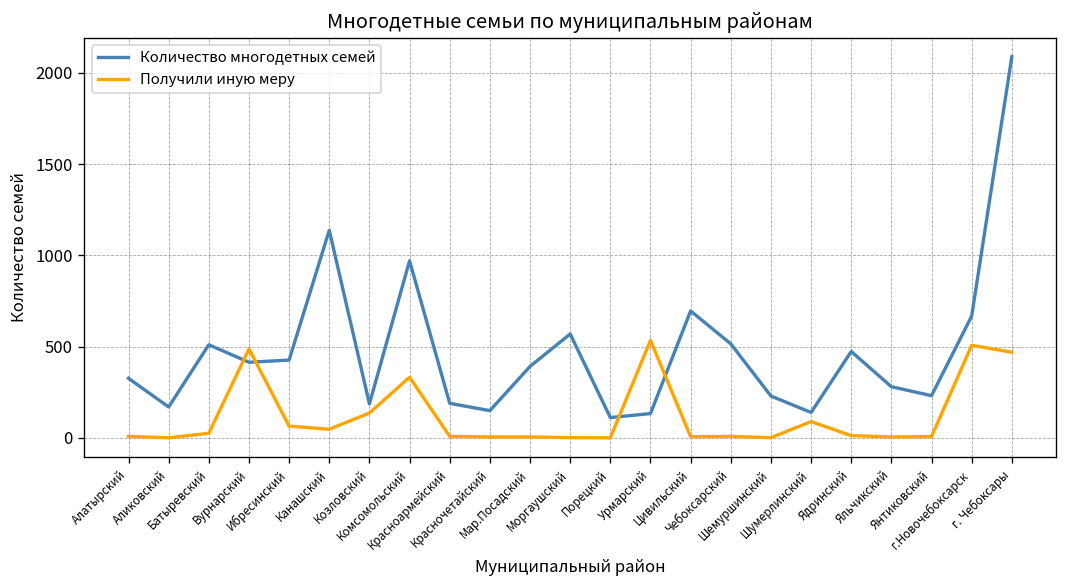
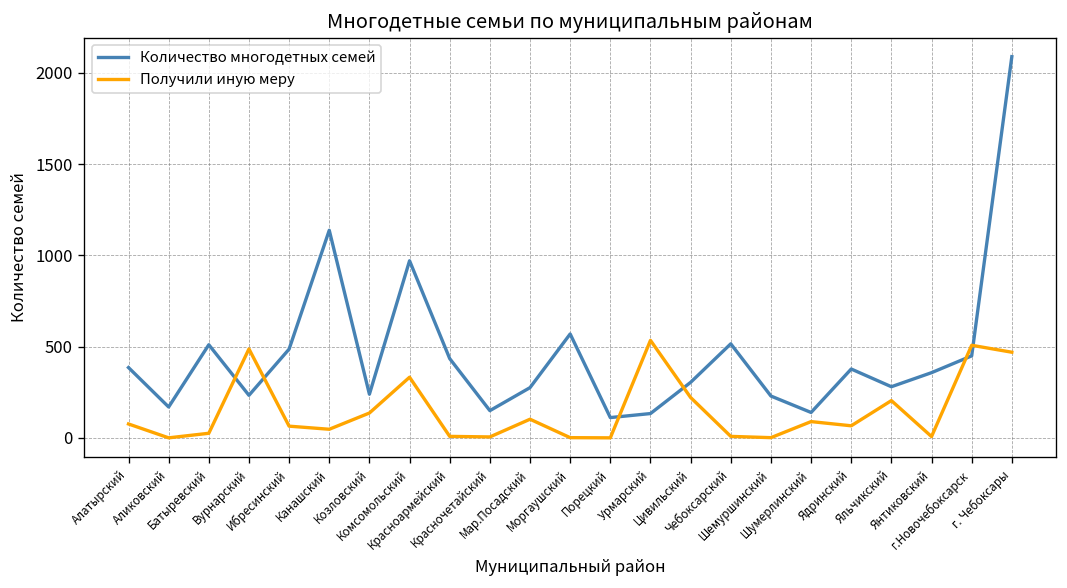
Количество многодетных семей, Алатырский: 330 -> 390
Получили иную меру, Алатырский: 10 -> 80
Количество многодетных семей, Вурнарский: 410 -> 230
Количество многодетных семей, Ибресинский: 430 -> 490
Количество многодетных семей, Козловский: 190 -> 240
Количество многодетных семей, Красноармейский: 190 -> 430
Количество многодетных семей, Мар.Посадский: 390 -> 280
Получили иную меру, Мар.Посадский: 10 -> 100
Количество многодетных семей, Цивильский: 700 -> 300
Получили иную меру, Цивильский: 10 -> 220
Количество многодетных семей, Ядринский: 470 -> 380
Получили иную меру, Ядринский: 10 -> 70
Получили иную меру, Яльчикский: 10 -> 200
Количество многодетных семей, Янтиковский: 230 -> 360
Количество многодетных семей, г.Новочебоксарск: 670 -> 450
